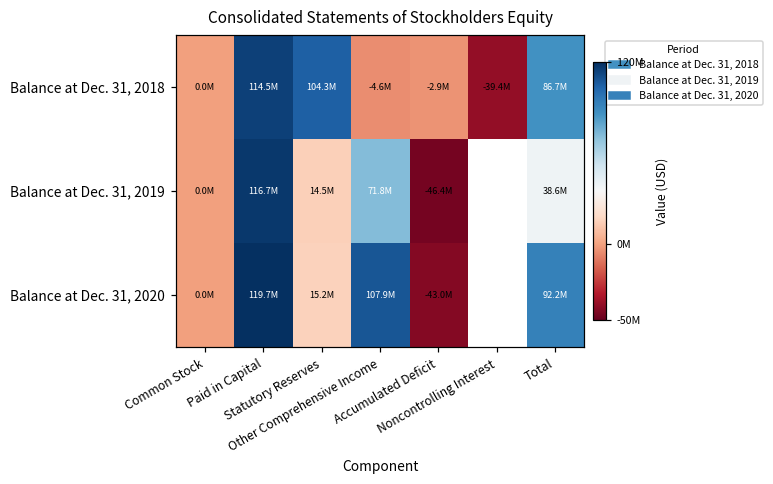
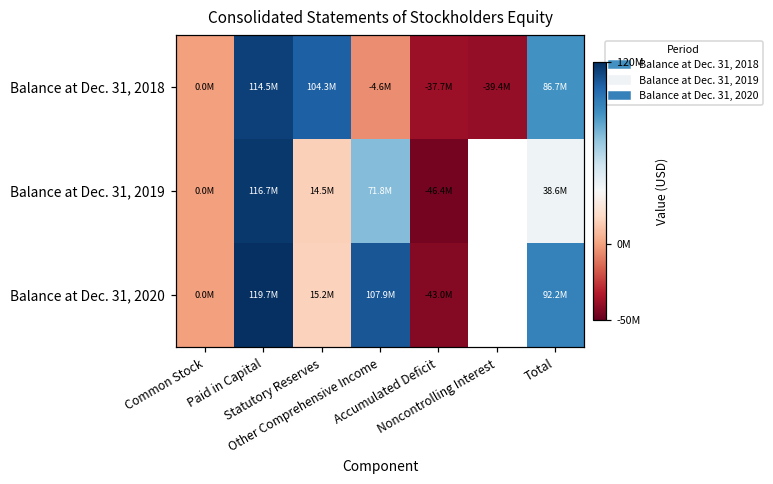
Balance at Dec. 31, 2018, Accumulated Deficit: -2.9M -> -37.7M
